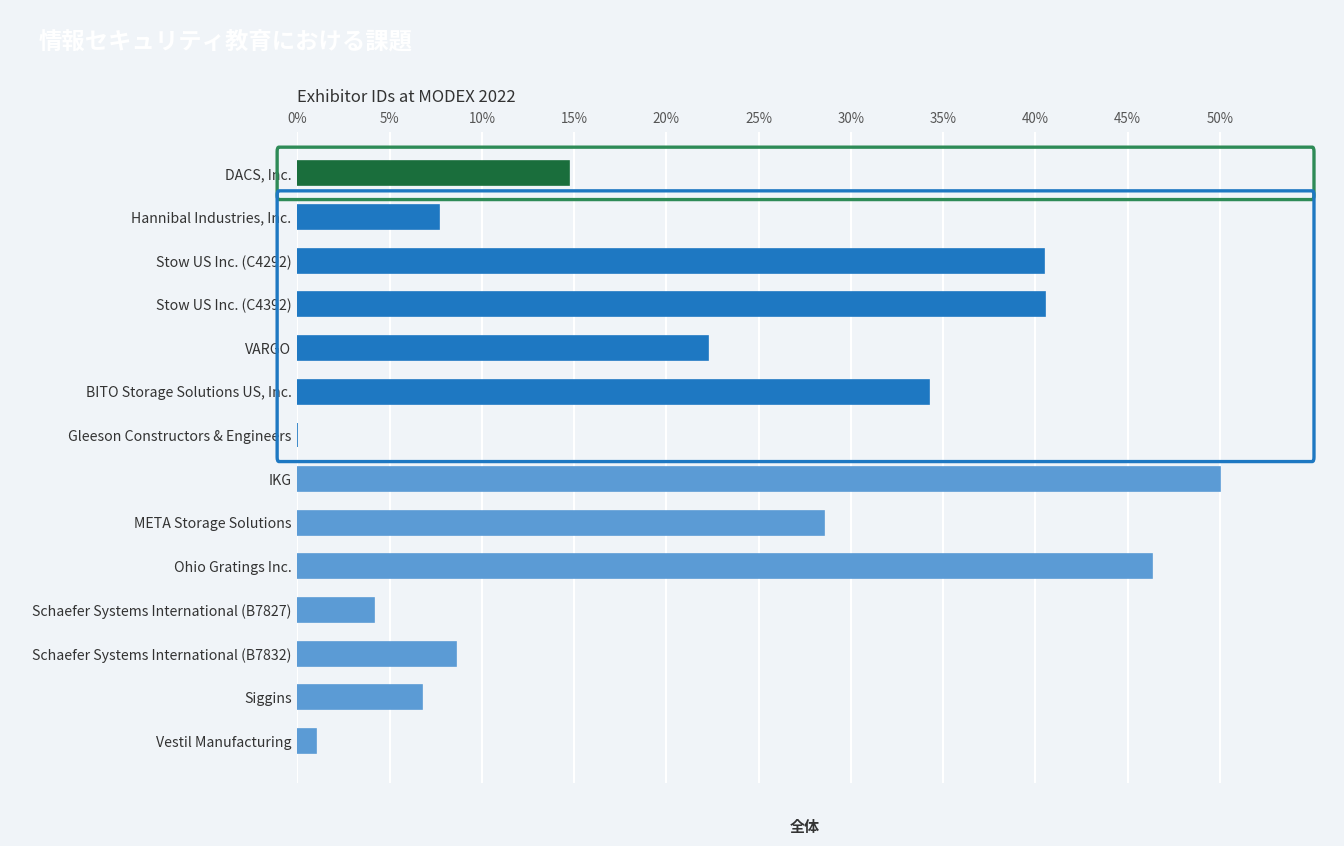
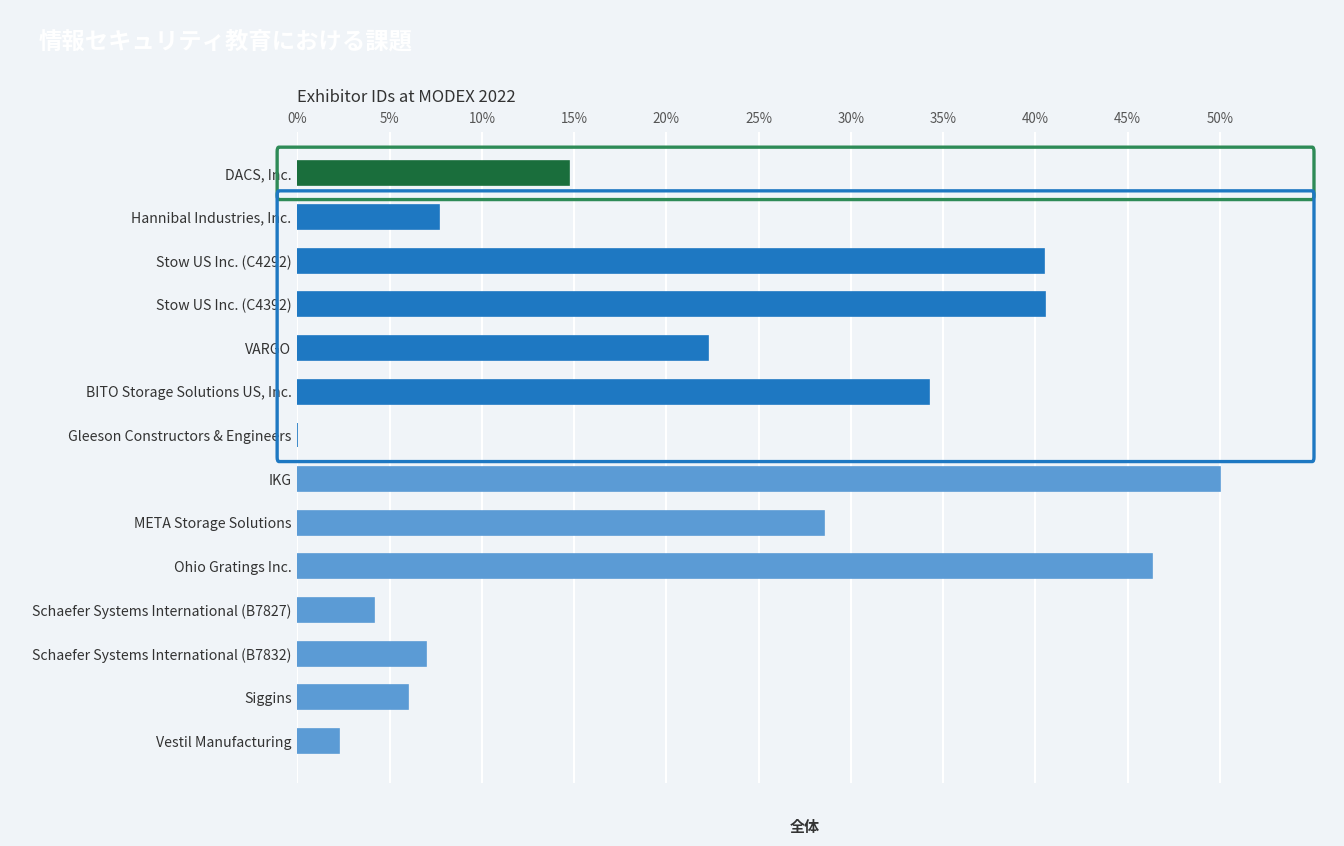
Schaefer Systems International (B7832): 8.6% -> 7.0%
Siggins: 6.8% -> 6.0%
Vestil Manufacturing: 1.0% -> 2.2%
